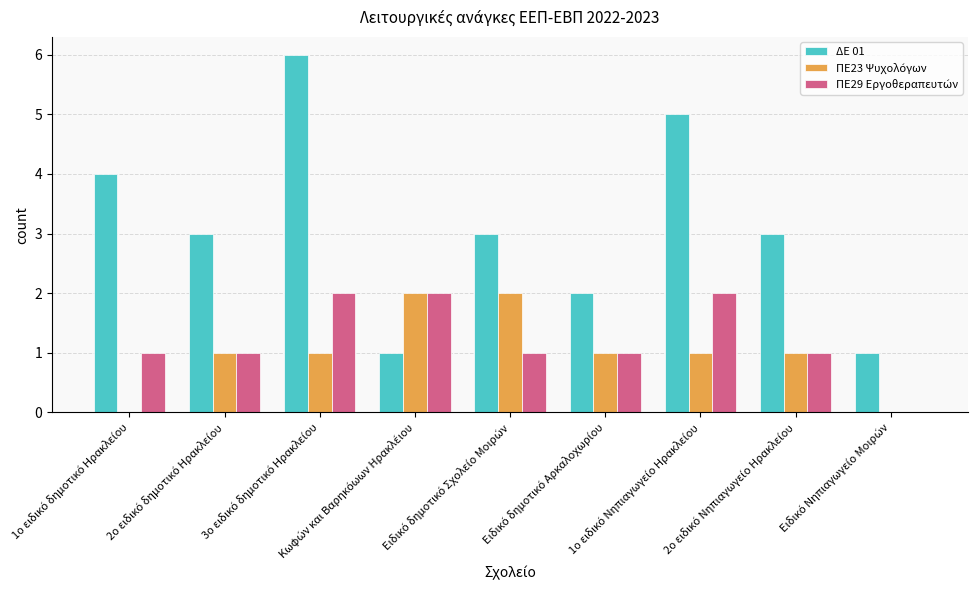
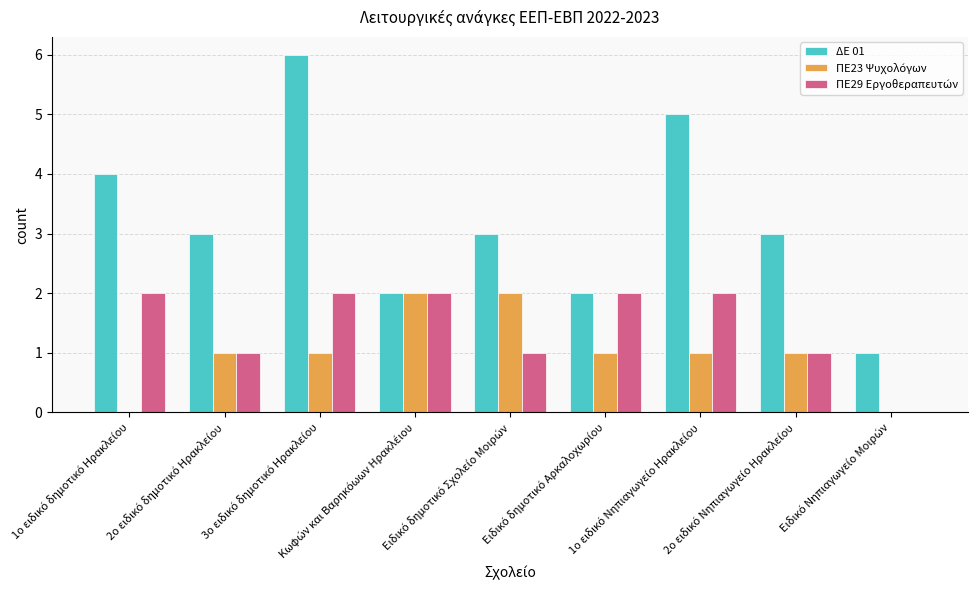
ΠΕ29 Εργοθεραπευτών, 1ο ειδικό δημοτικό Ηρακλείου: 1 -> 2
ΔΕ 01, Κωφών και Βαρηκόωων Ηρακλέιου: 1 -> 2
ΠΕ29 Εργοθεραπευτών, Ειδικό δημοτικό Αρκαλοχωρίου: 1 -> 2
